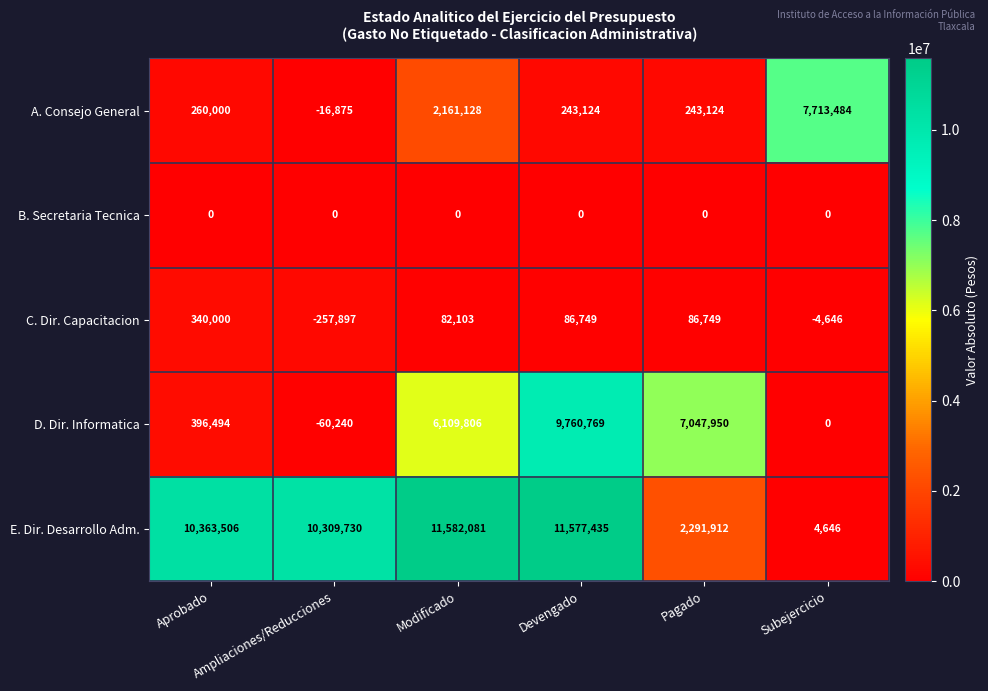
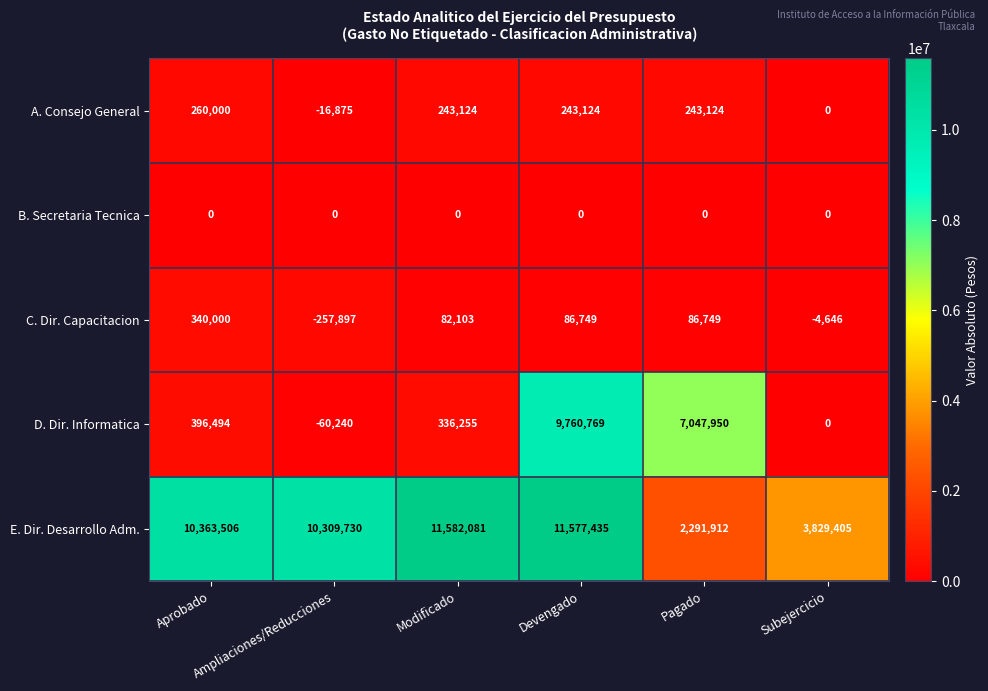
A. Consejo General, Modificado: 2,161,128 -> 243,124
A. Consejo General, Subejercicio: 7,713,484 -> 0
D. Dir. Informatica, Modificado: 6,109,806 -> 336,255
E. Dir. Desarrollo Adm., Subejercicio: 4,646 -> 3,829,405
